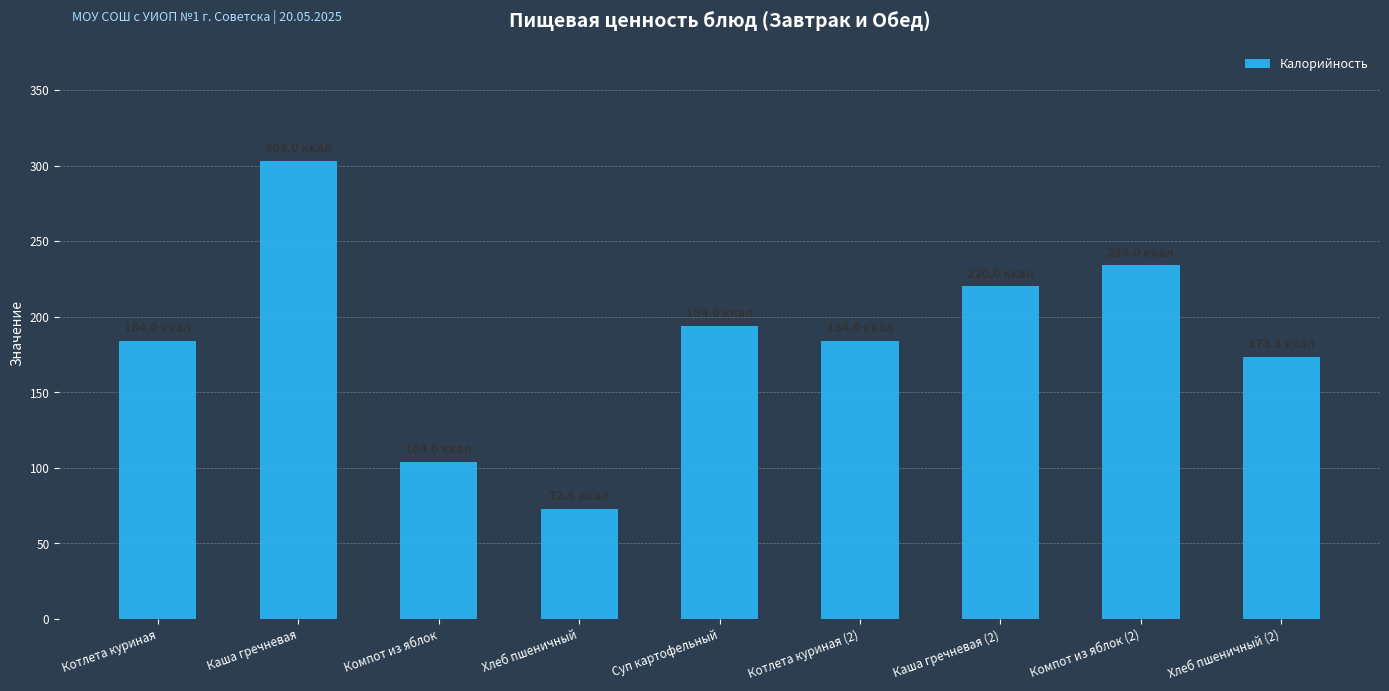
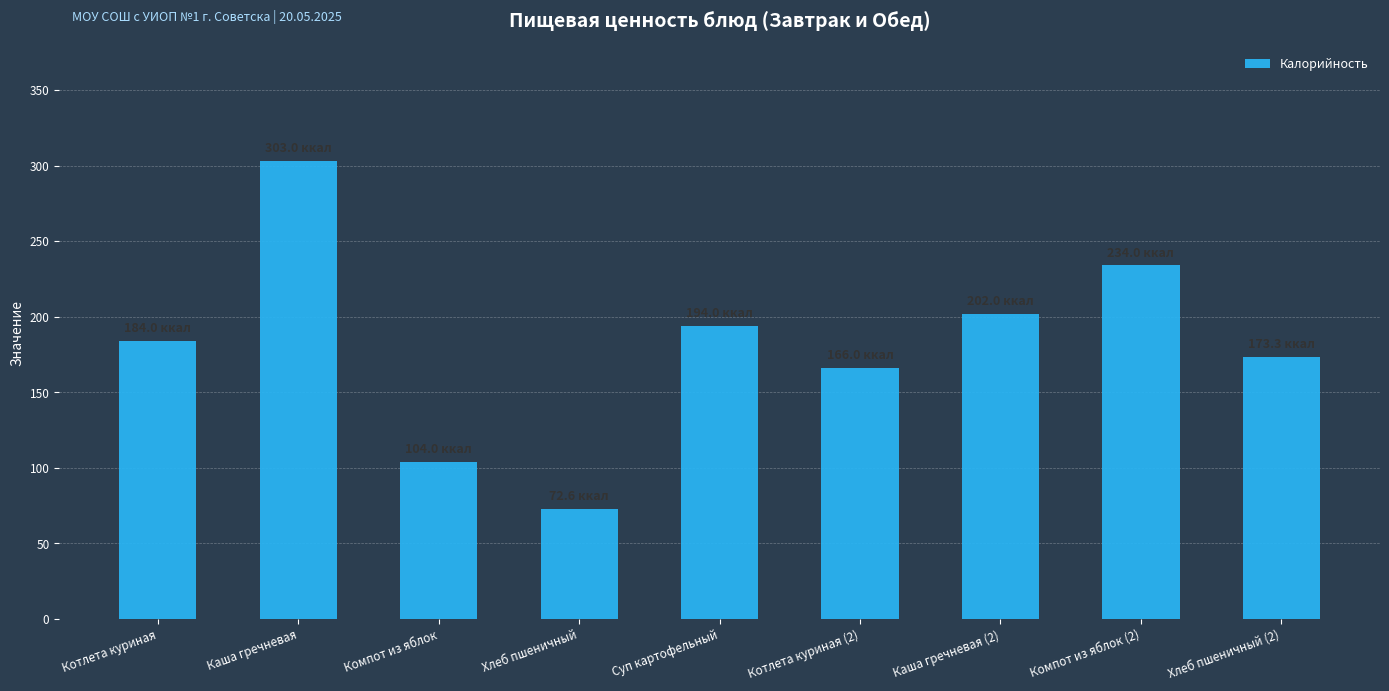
Котлета куриная (2): 184 -> 166
Каша гречневая (2): 220 -> 202
